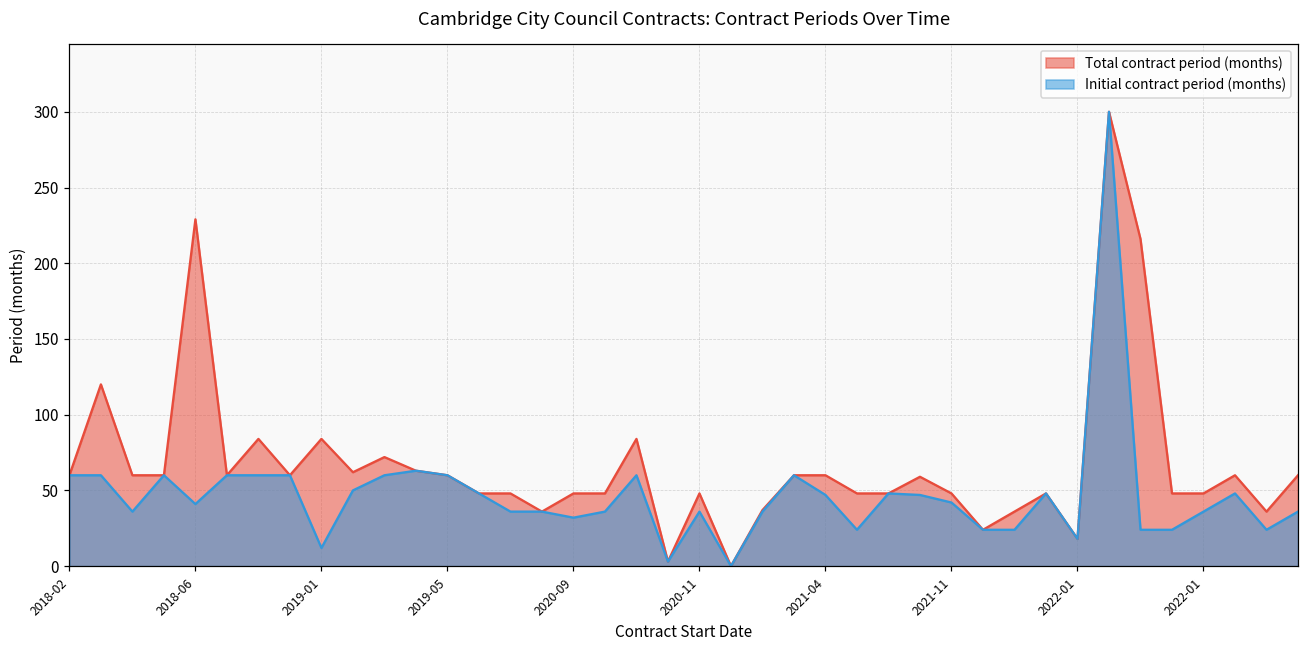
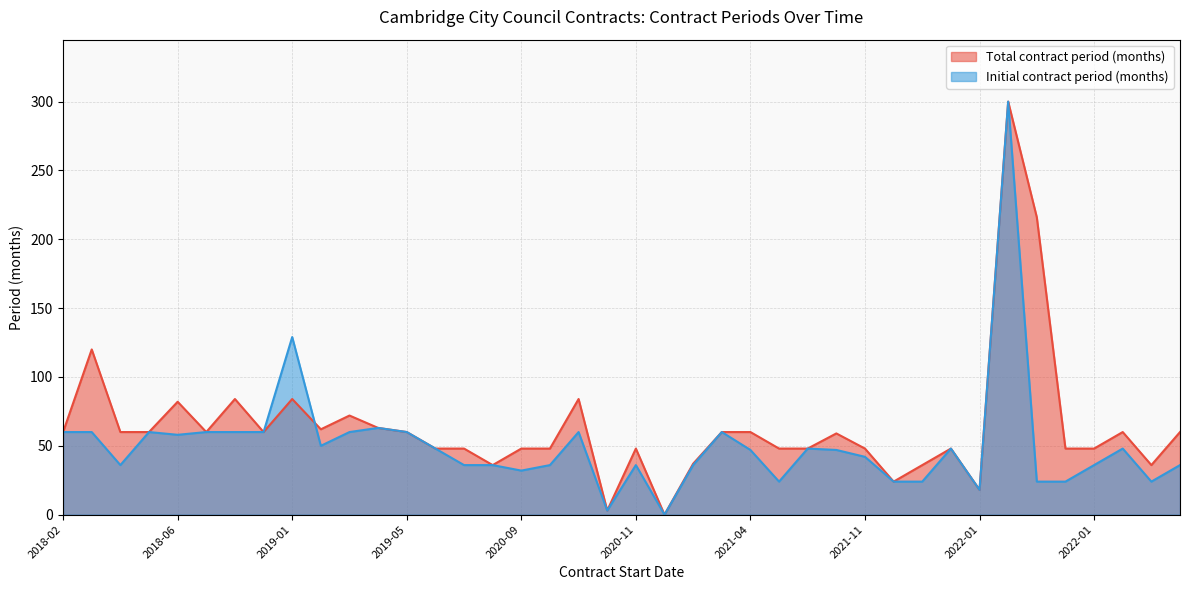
Total contract period (months), 2018-06: 229 -> 82
Initial contract period (months), 2018-06: 41 -> 58
Initial contract period (months), 2019-01: 12 -> 129
